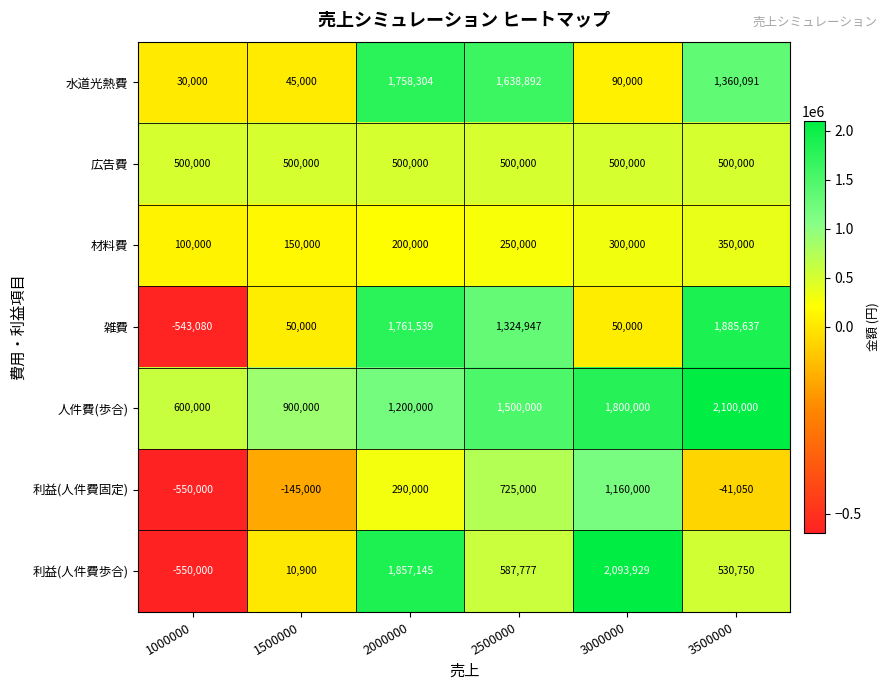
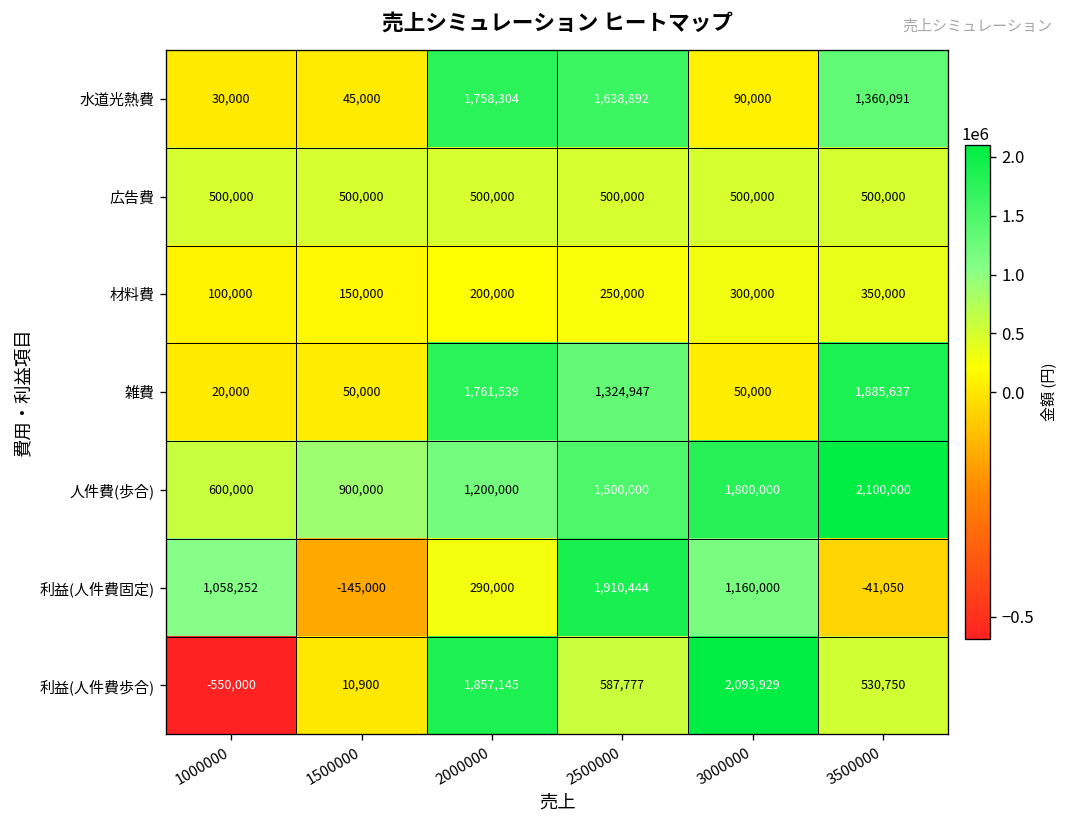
雑費, 1000000: -543,080 -> 20,000
利益(人件費固定), 1000000: -550,000 -> 1,058,252
利益(人件費固定), 2500000: 725,000 -> 1,910,444
